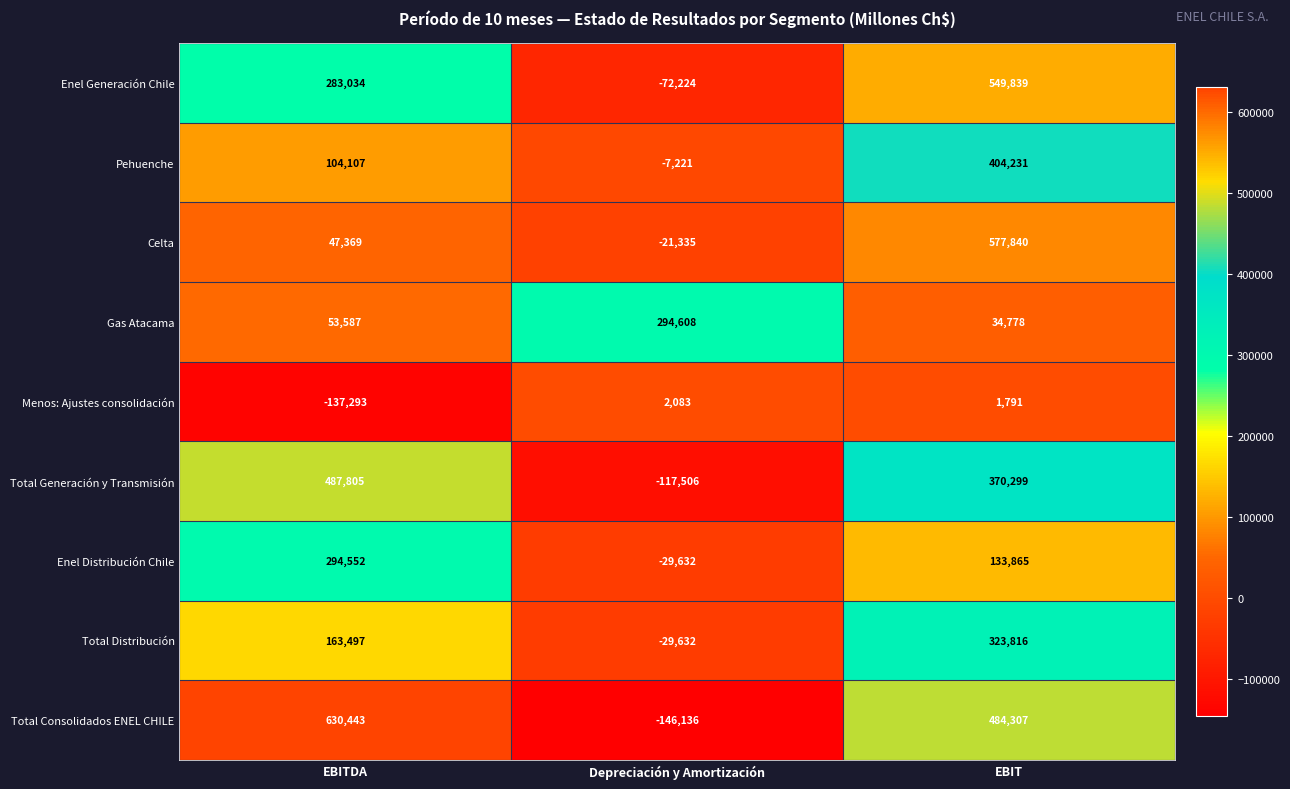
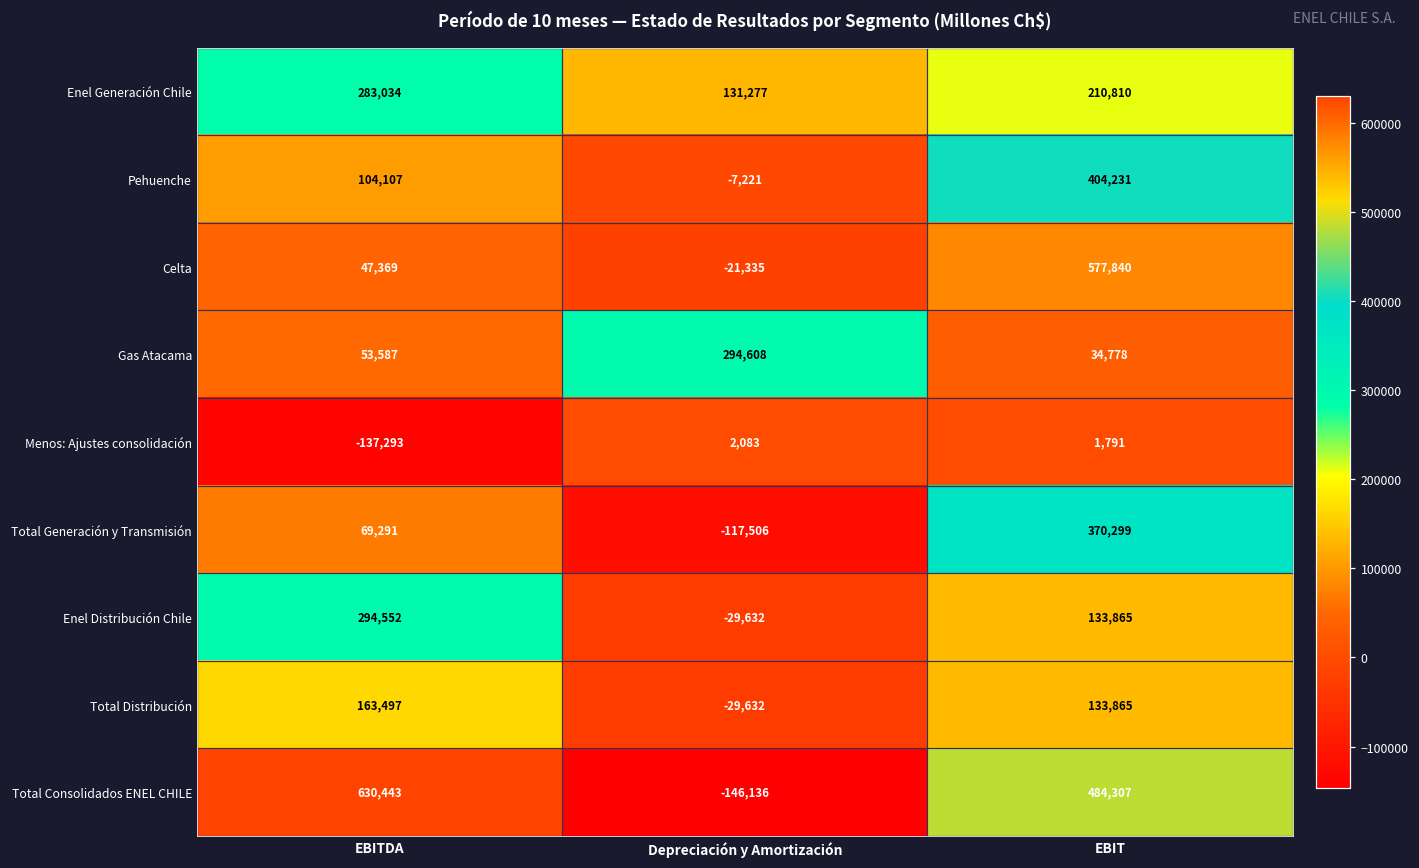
Enel Generación Chile, Depreciación y Amortización: -72,224 -> 131,277
Enel Generación Chile, EBIT: 549,839 -> 210,810
Total Generación y Transmisión, EBITDA: 487,805 -> 69,291
Total Distribución, EBIT: 323,816 -> 133,865
